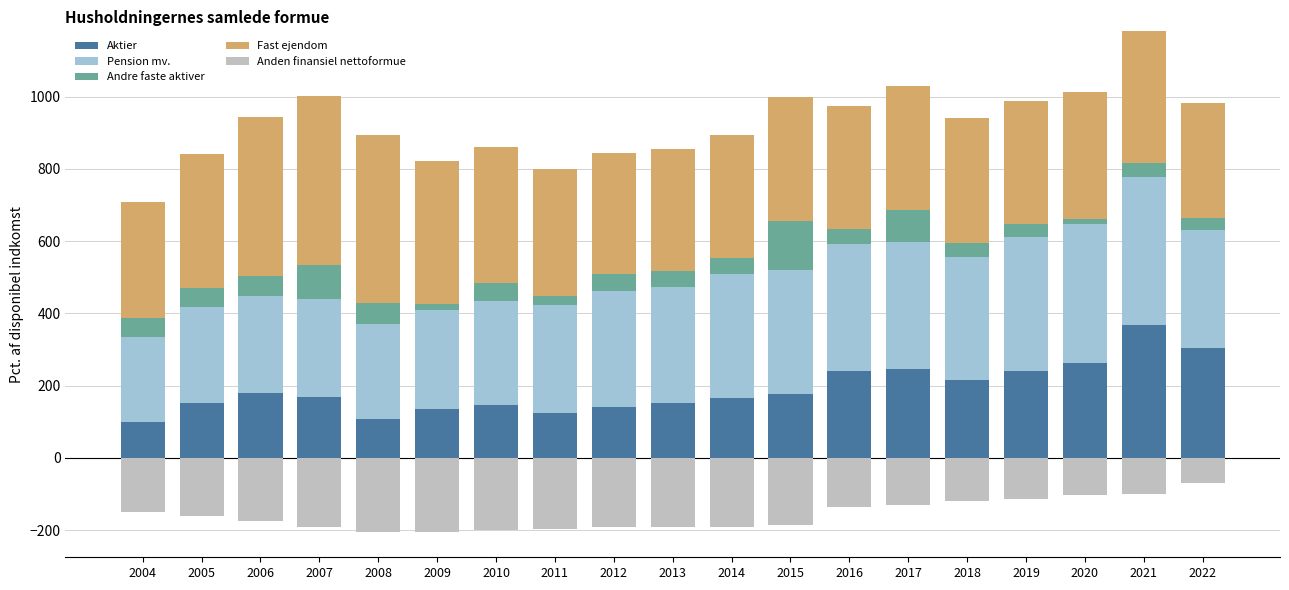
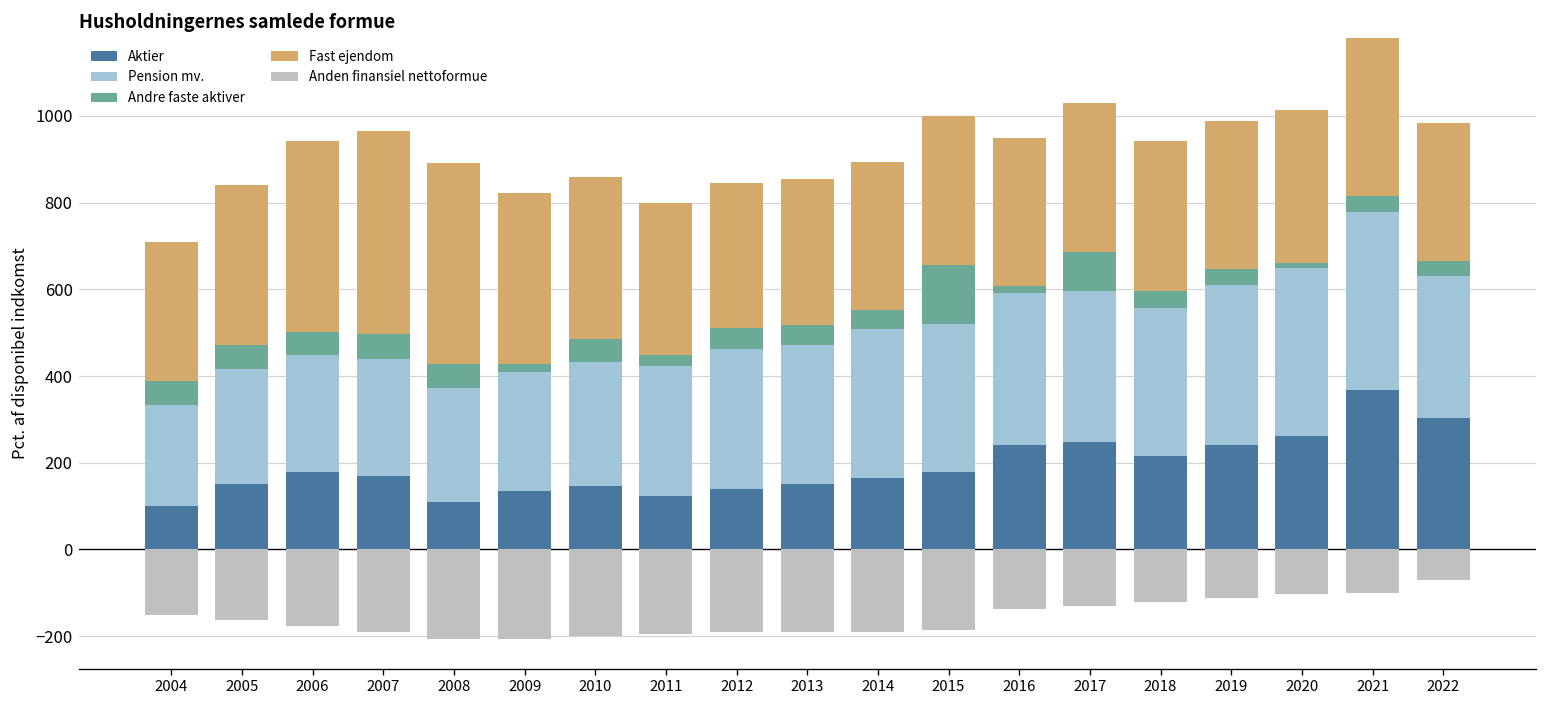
Andre faste aktiver, 2007: 90 -> 60
Andre faste aktiver, 2016: 40 -> 20
